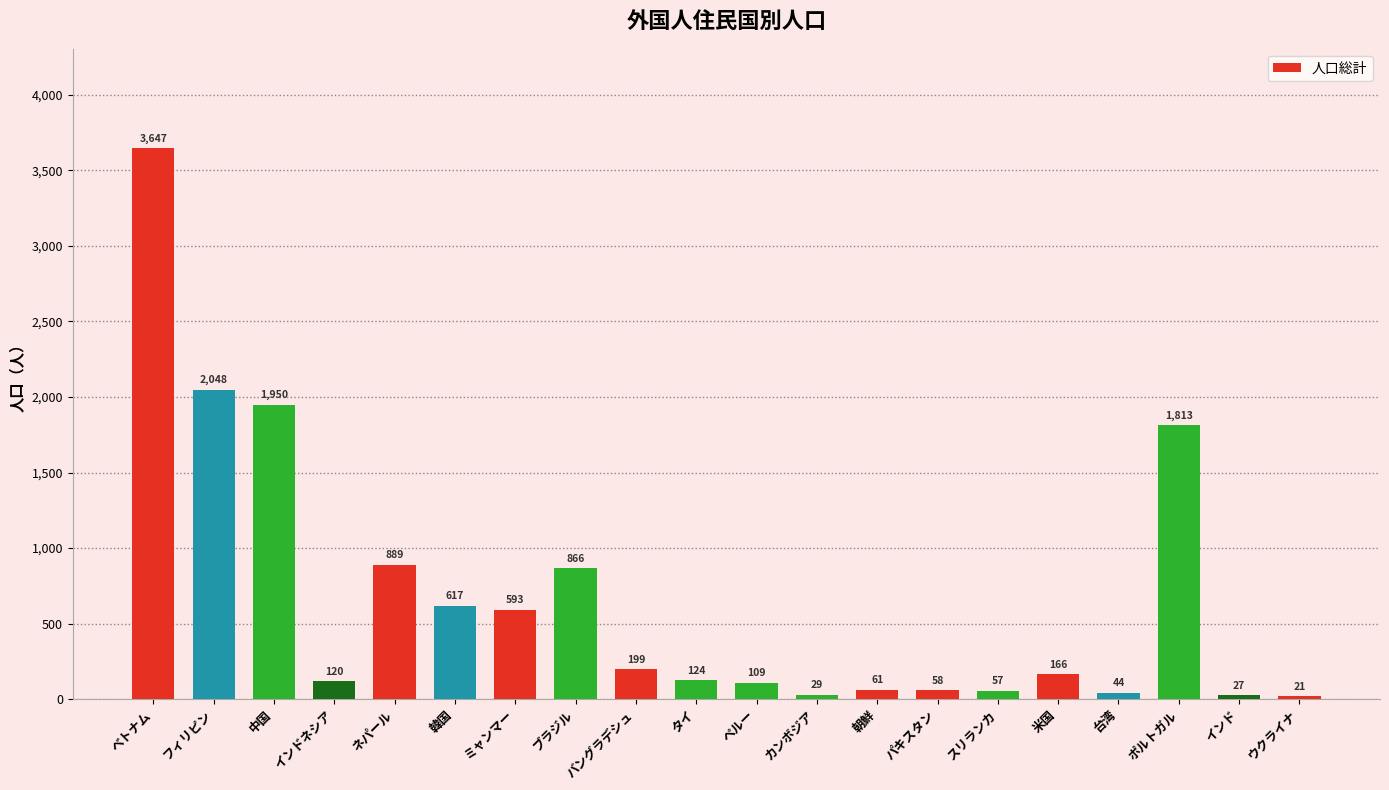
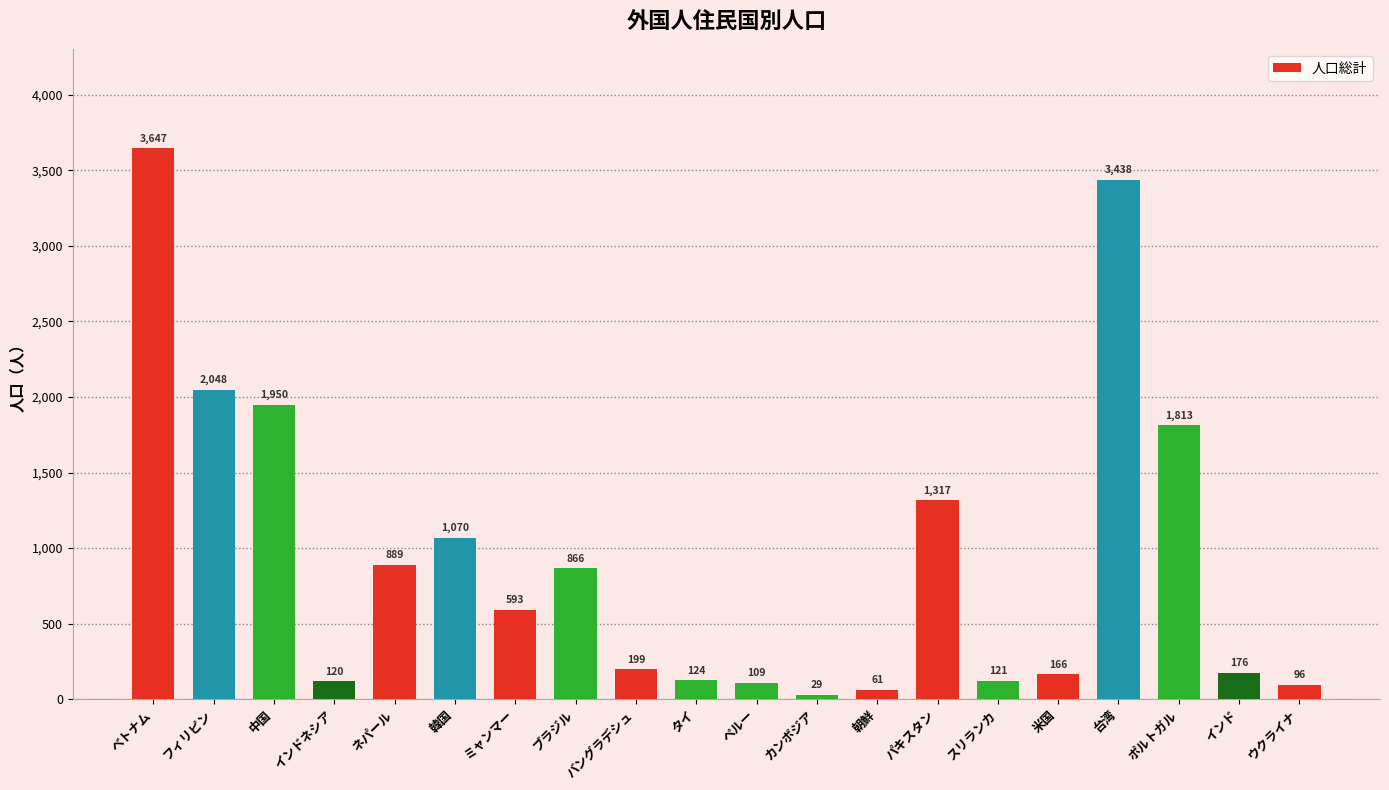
韓国: 617 -> 1,070
パキスタン: 58 -> 1,317
スリランカ: 57 -> 121
台湾: 44 -> 3,438
インド: 27 -> 176
ウクライナ: 21 -> 96
